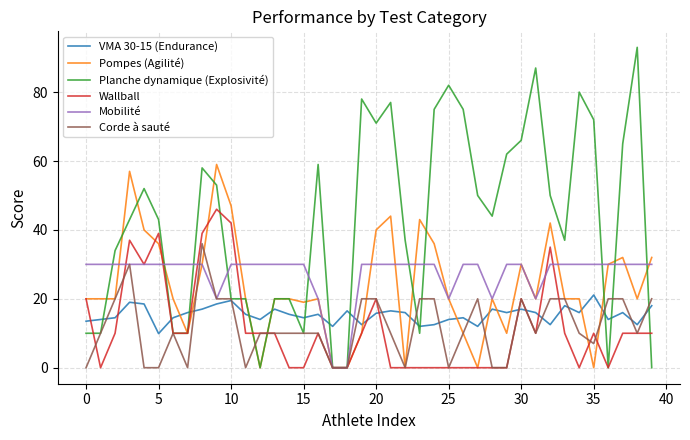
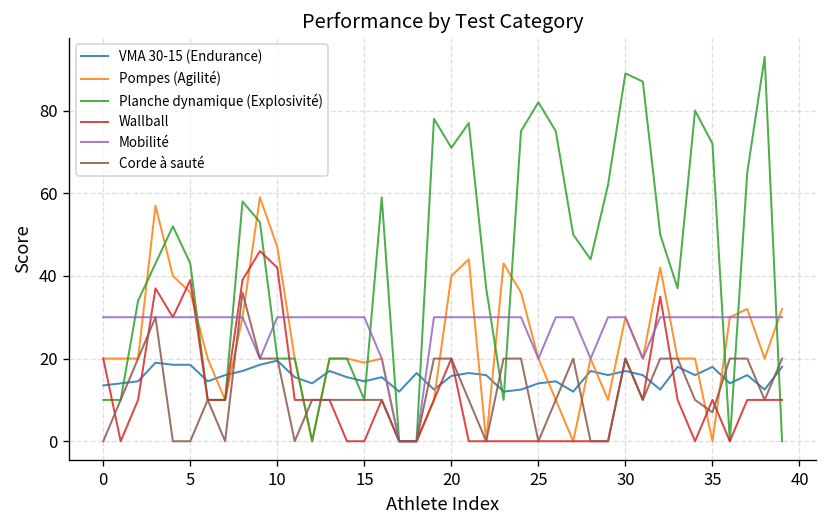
VMA 30-15 (Endurance), 5: 10 -> 19
Planche dynamique (Explosivité), 30: 66 -> 89
VMA 30-15 (Endurance), 35: 21 -> 18
